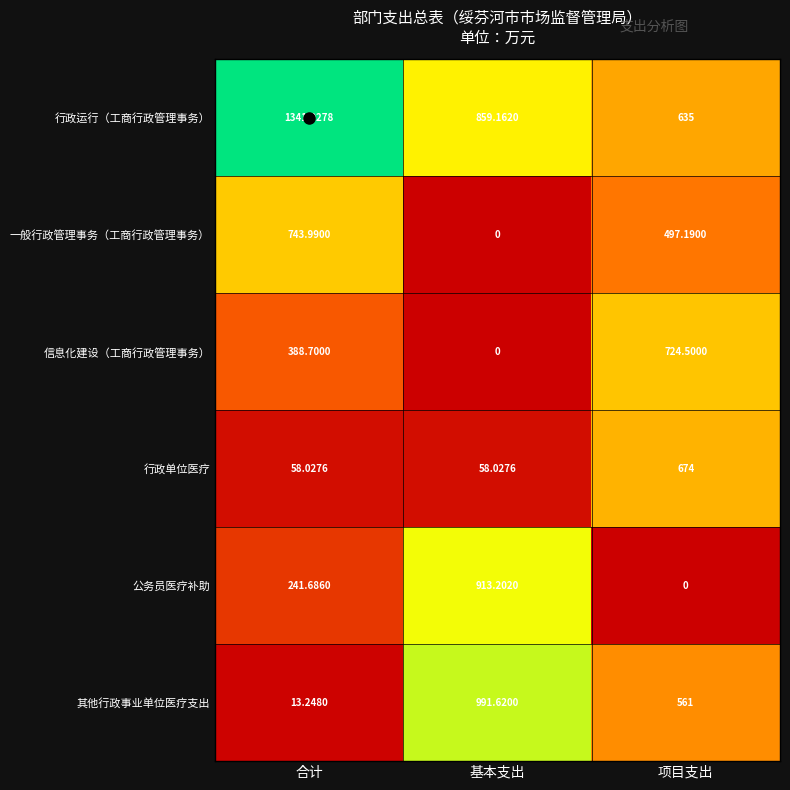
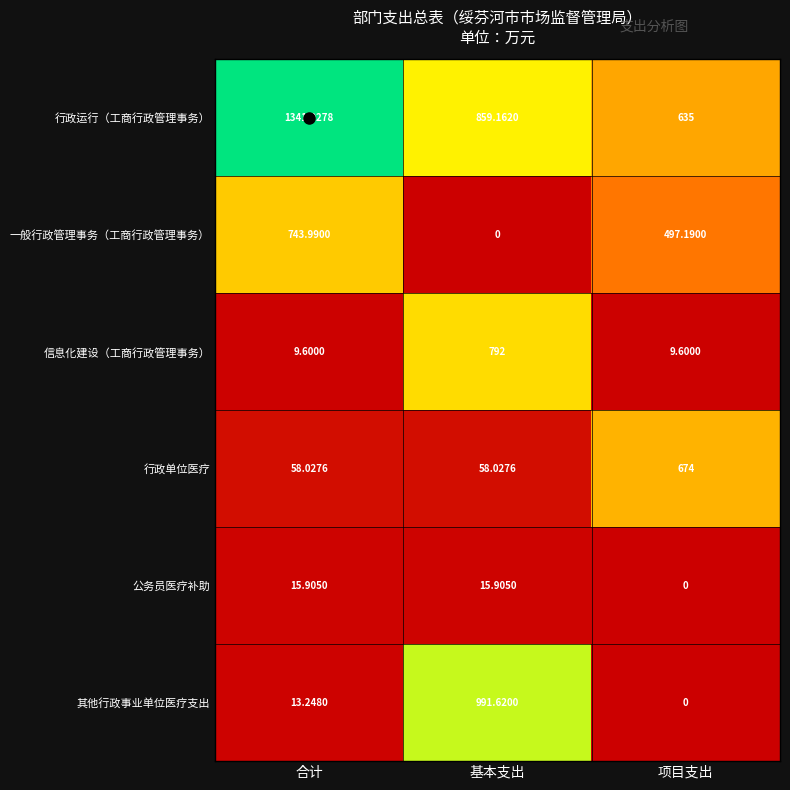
信息化建设（工商行政管理事务）, 合计: 388.7000 -> 9.6000
信息化建设（工商行政管理事务）, 基本支出: 0 -> 792
信息化建设（工商行政管理事务）, 项目支出: 724.5000 -> 9.6000
公务员医疗补助, 合计: 241.6860 -> 15.9050
公务员医疗补助, 基本支出: 913.2020 -> 15.9050
其他行政事业单位医疗支出, 项目支出: 561 -> 0
